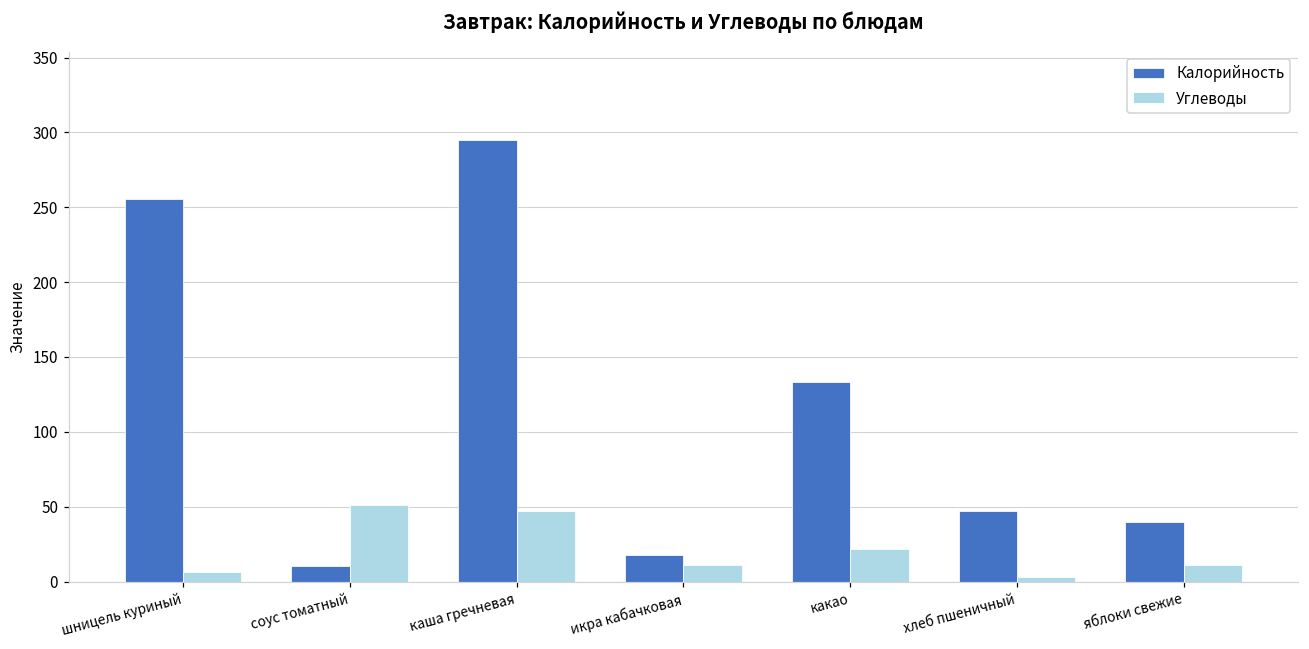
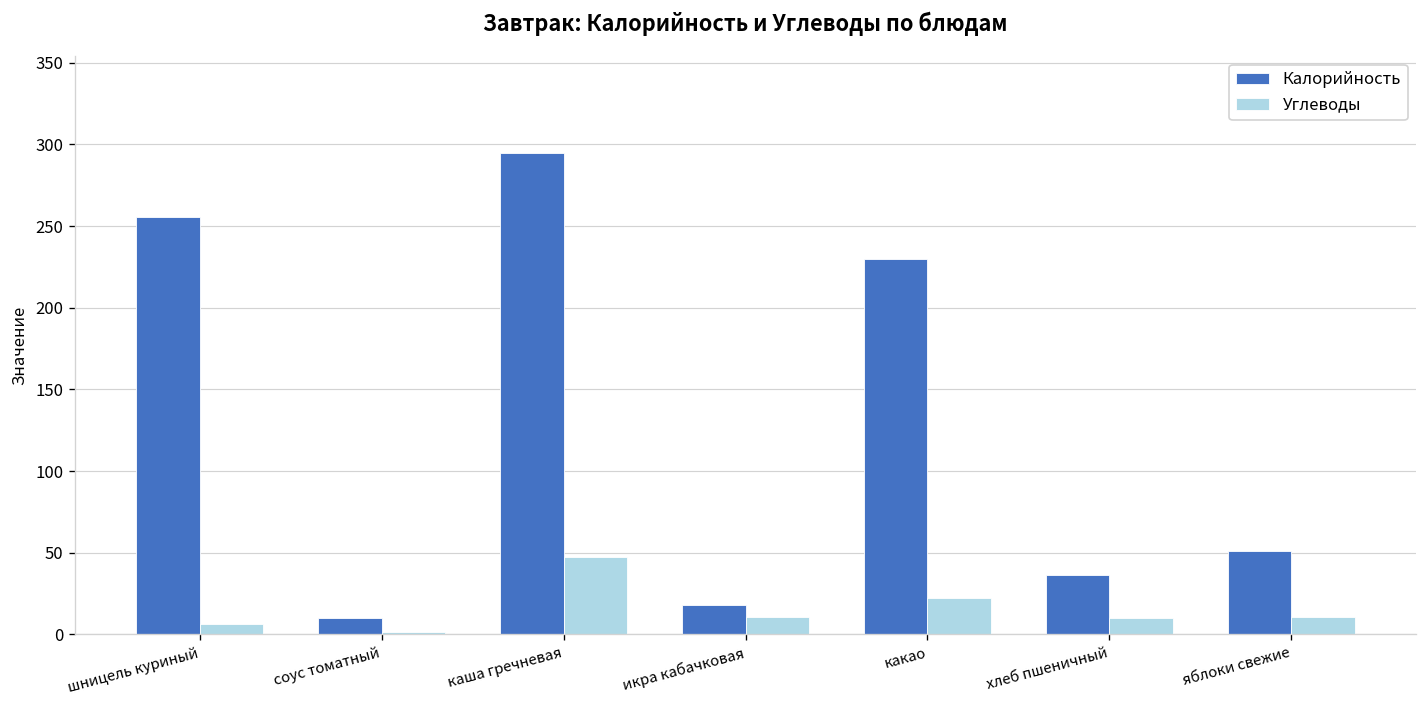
Углеводы, соус томатный: 51 -> 2
Калорийность, какао: 133 -> 230
Калорийность, хлеб пшеничный: 47 -> 36
Углеводы, хлеб пшеничный: 3 -> 10
Калорийность, яблоки свежие: 40 -> 51
